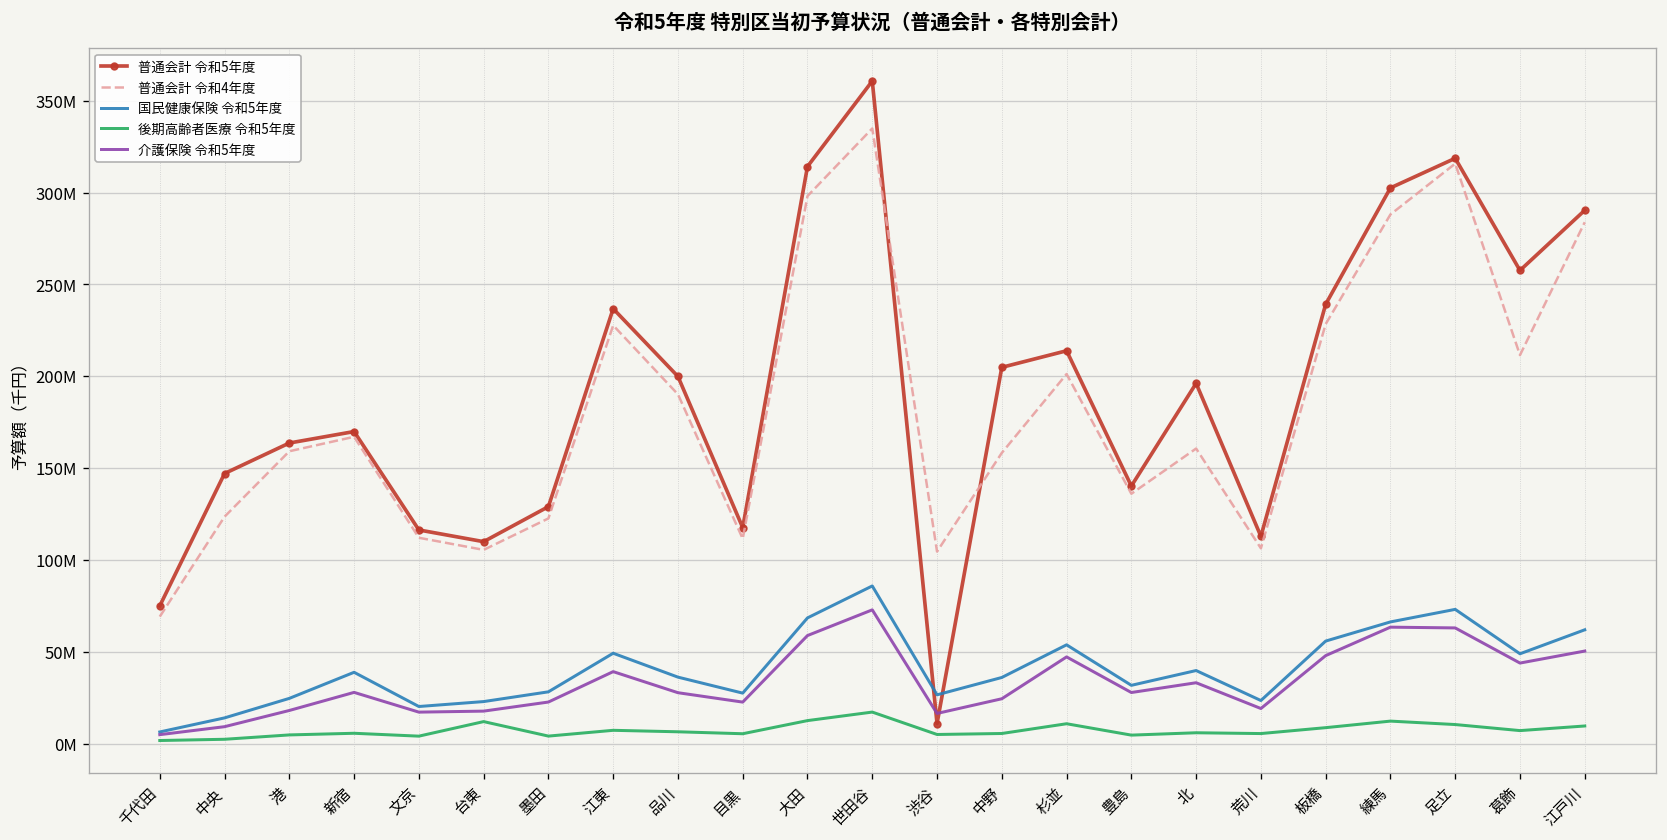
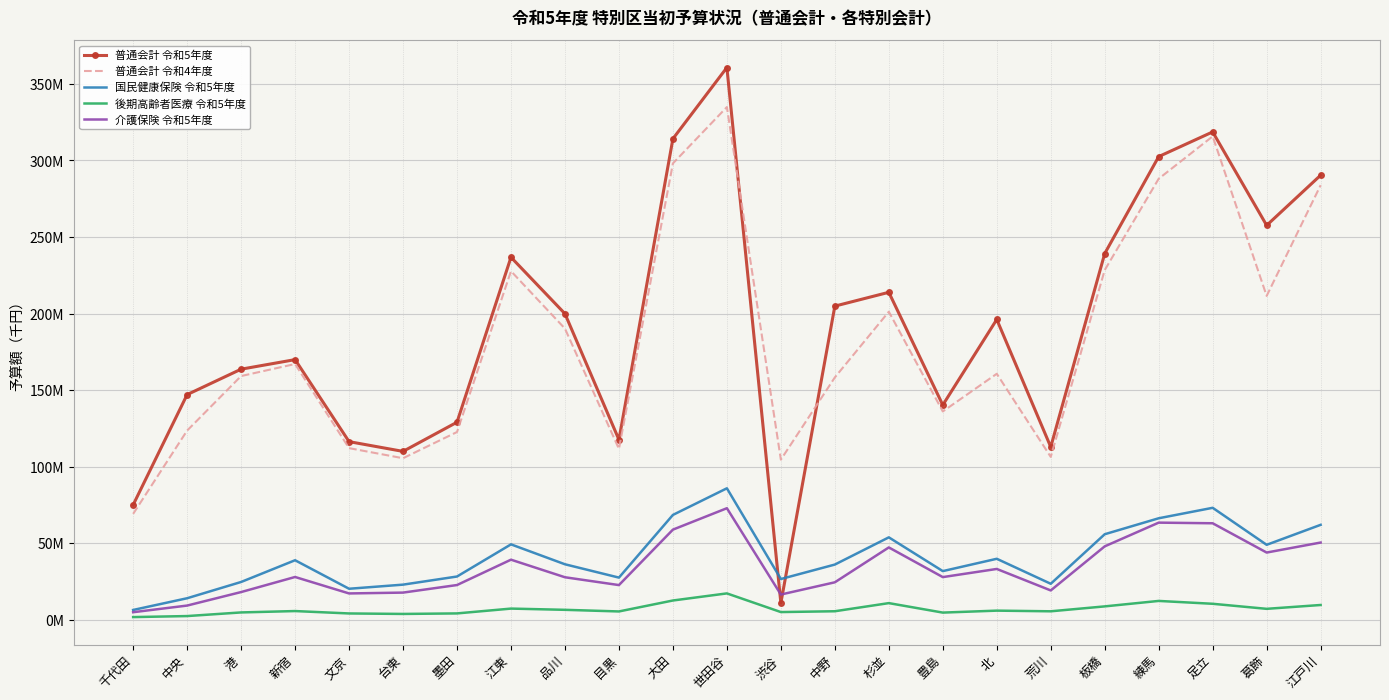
後期高齢者医療 令和5年度, 台東: 12000000 -> 4000000
